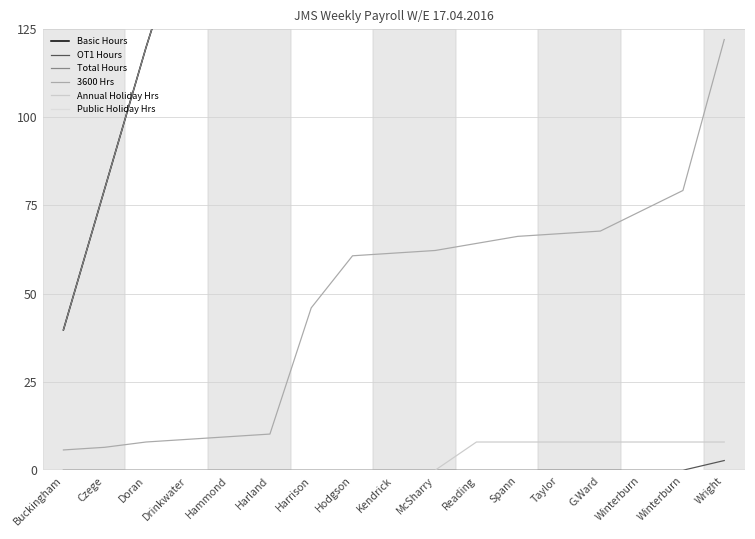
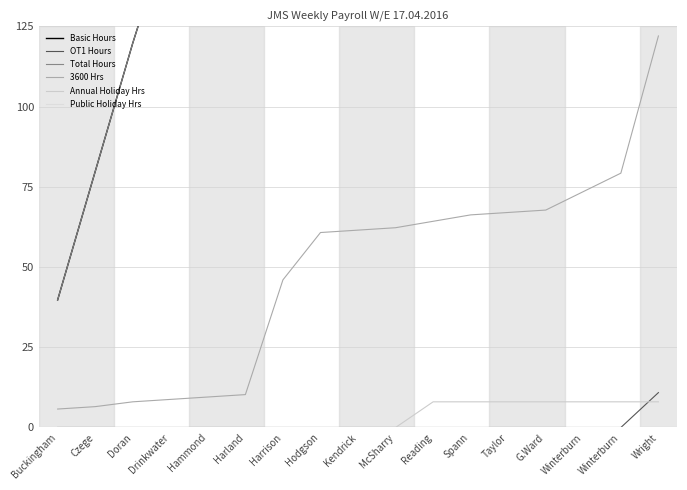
OT1 Hours, Wright: 3 -> 11
